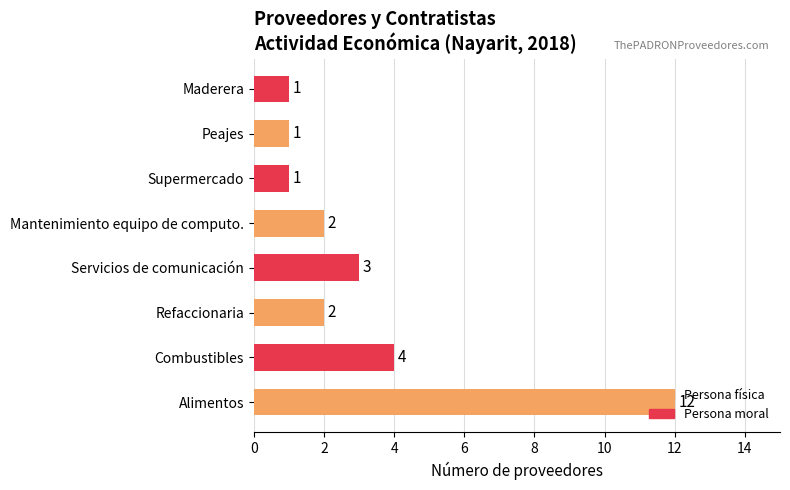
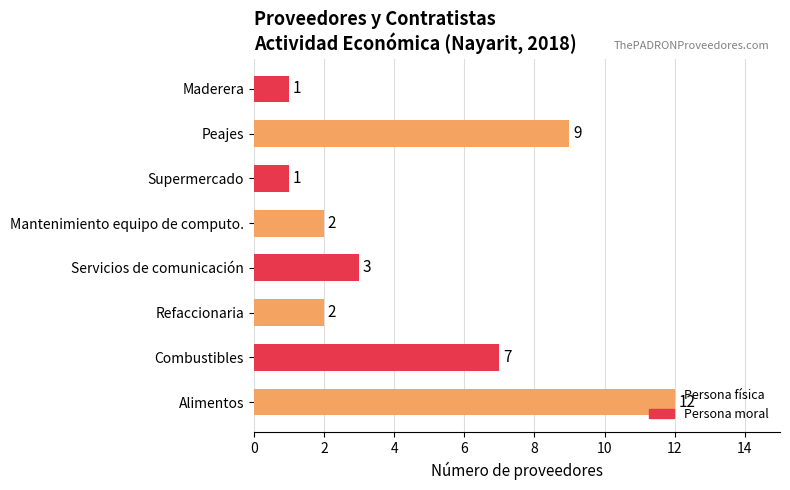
Peajes: 1 -> 9
Combustibles: 4 -> 7
